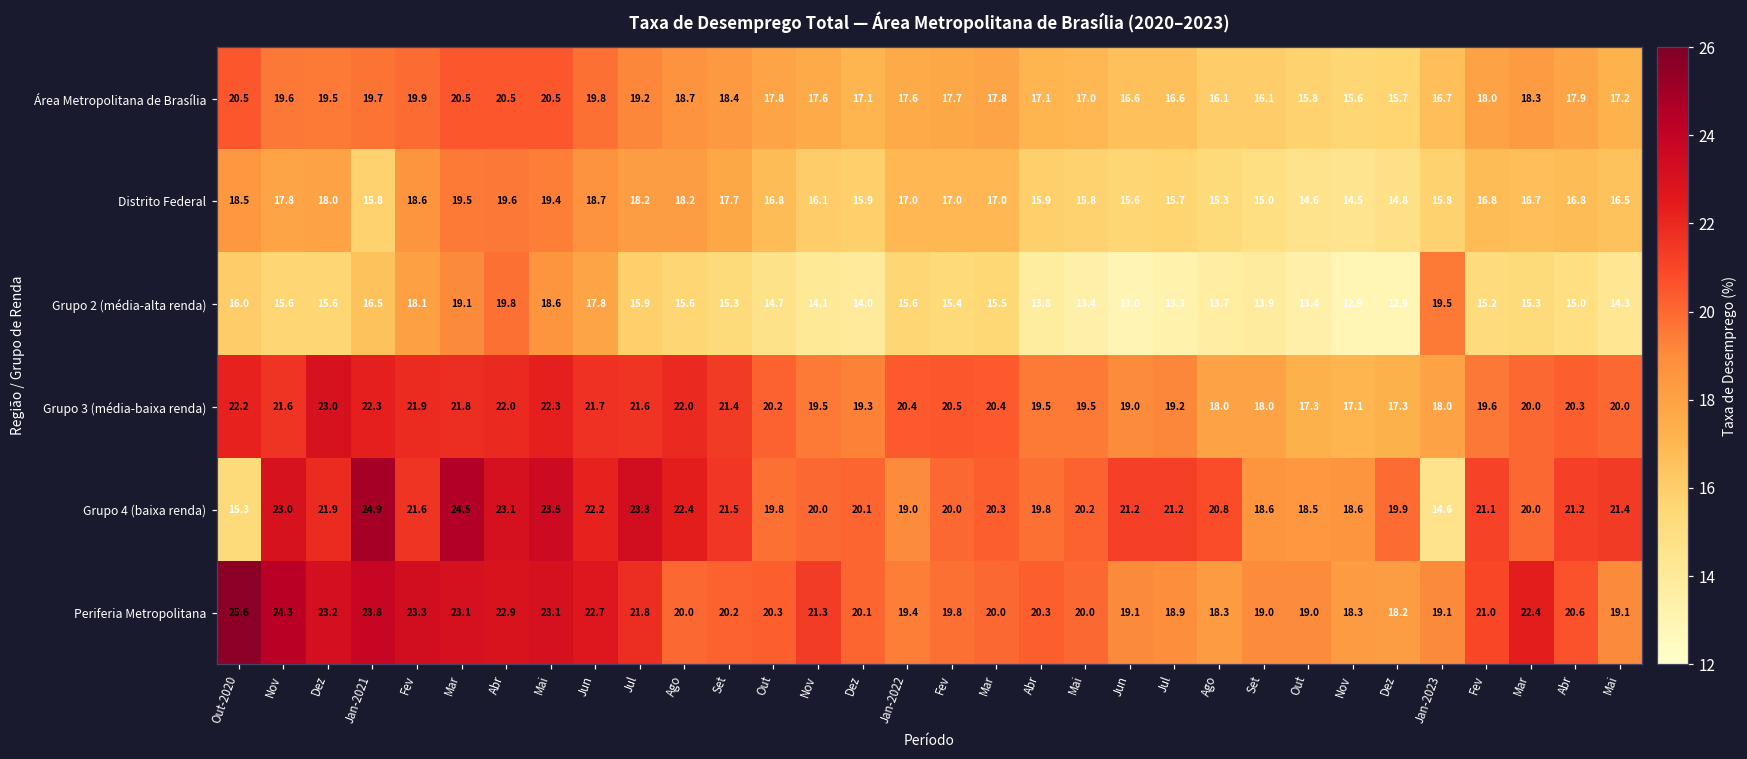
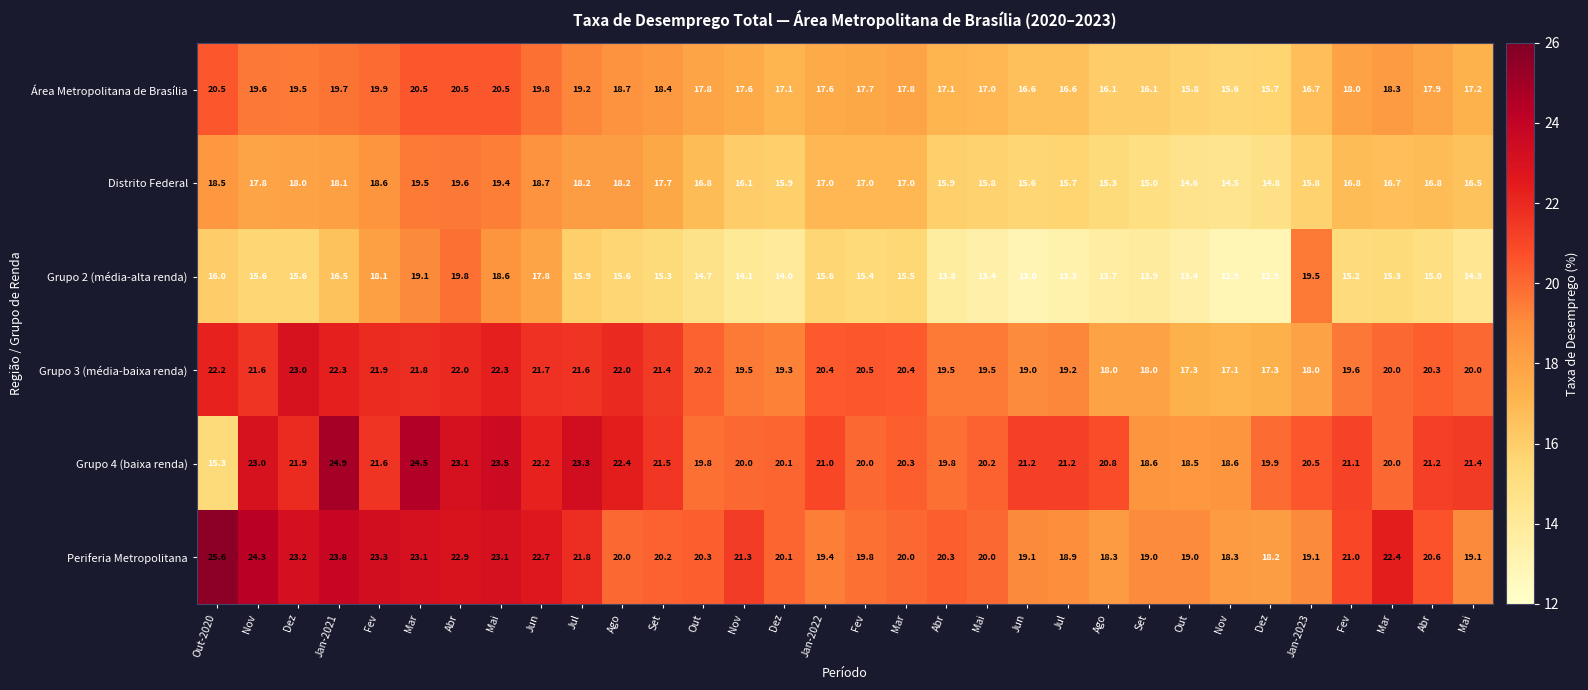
Distrito Federal, Jan-2021: 15.8 -> 18.1
Grupo 4 (baixa renda), Jan-2022: 19.0 -> 21.0
Grupo 4 (baixa renda), Jan-2023: 14.6 -> 20.5
